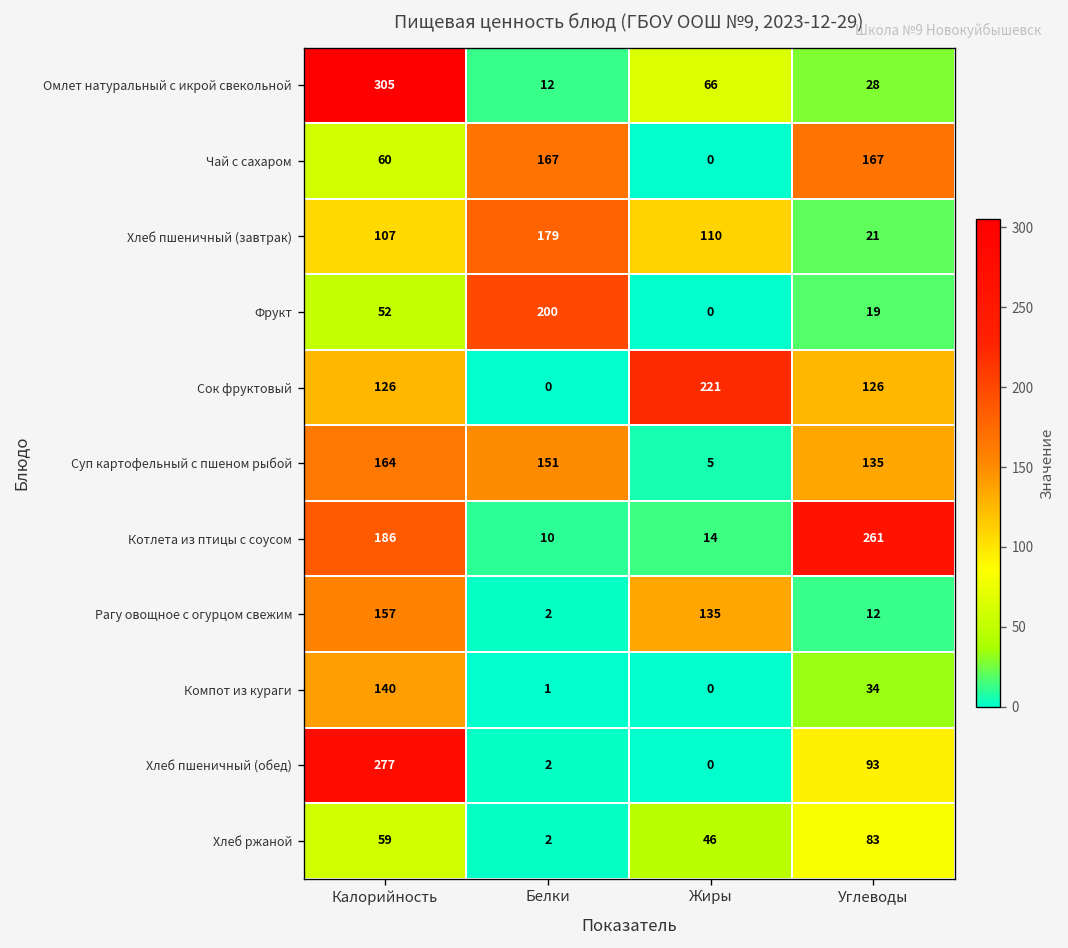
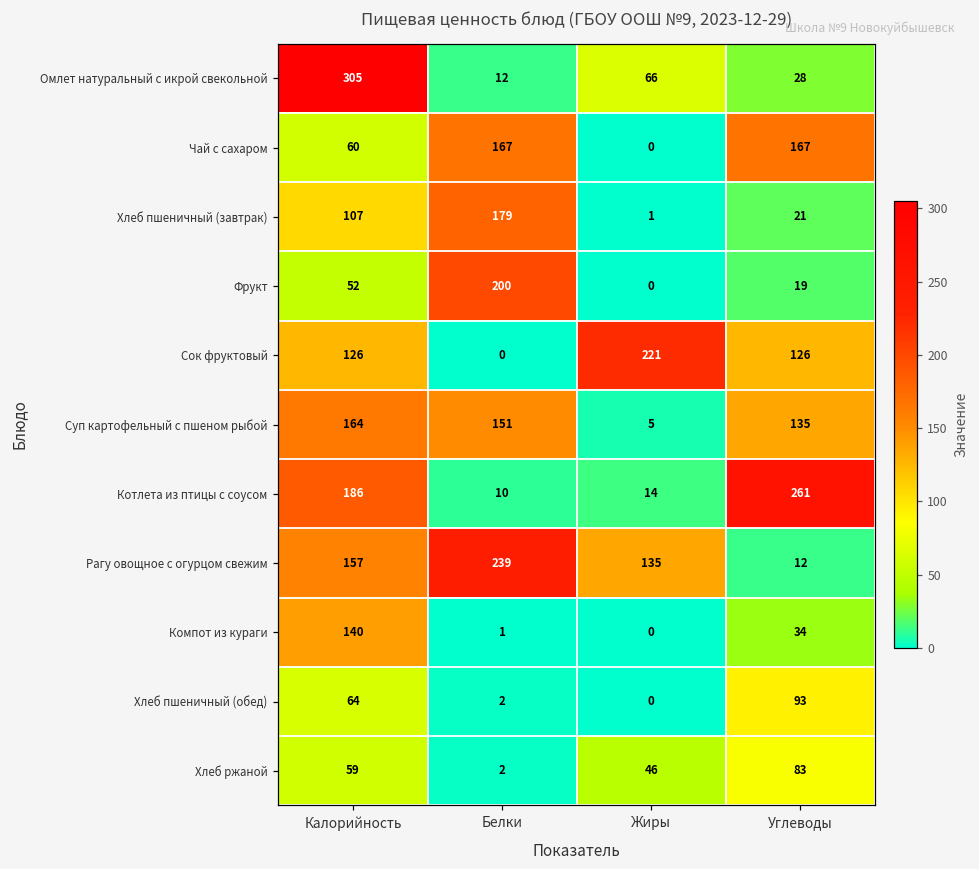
Хлеб пшеничный (завтрак), Жиры: 110 -> 1
Рагу овощное с огурцом свежим, Белки: 2 -> 239
Хлеб пшеничный (обед), Калорийность: 277 -> 64
